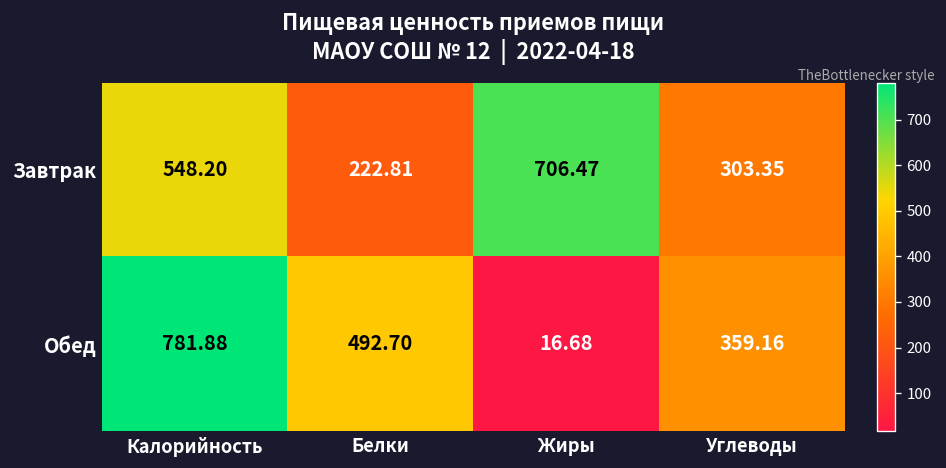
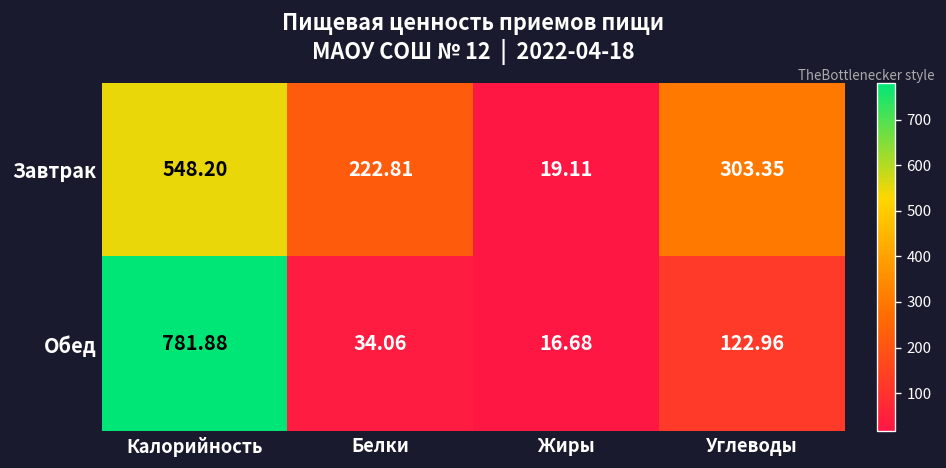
Завтрак, Жиры: 706.47 -> 19.11
Обед, Белки: 492.70 -> 34.06
Обед, Углеводы: 359.16 -> 122.96
